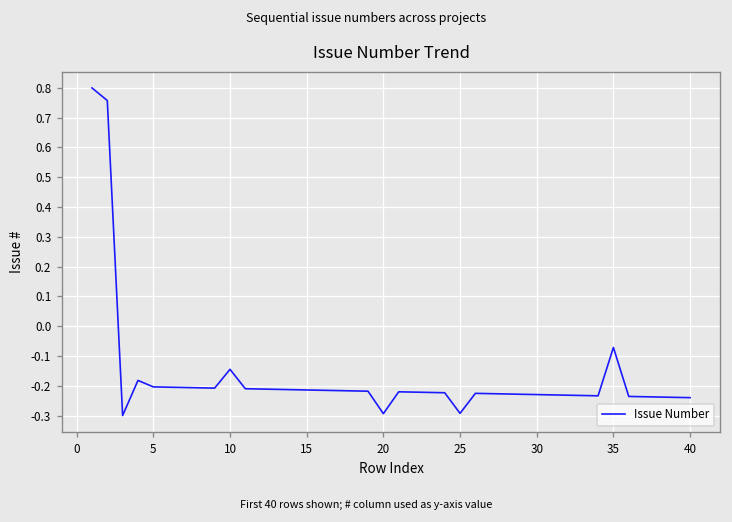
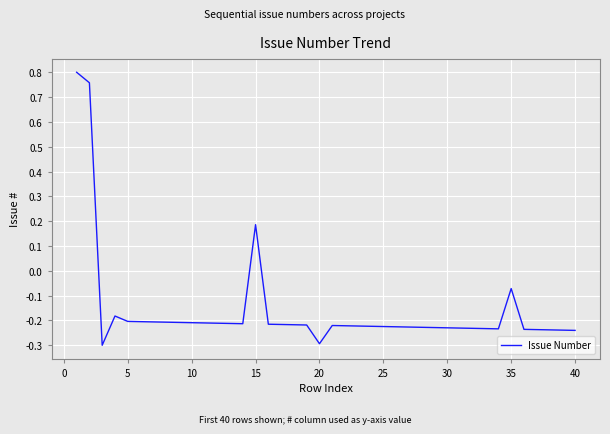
10: -0.14 -> -0.21
15: -0.21 -> 0.19
25: -0.29 -> -0.22
